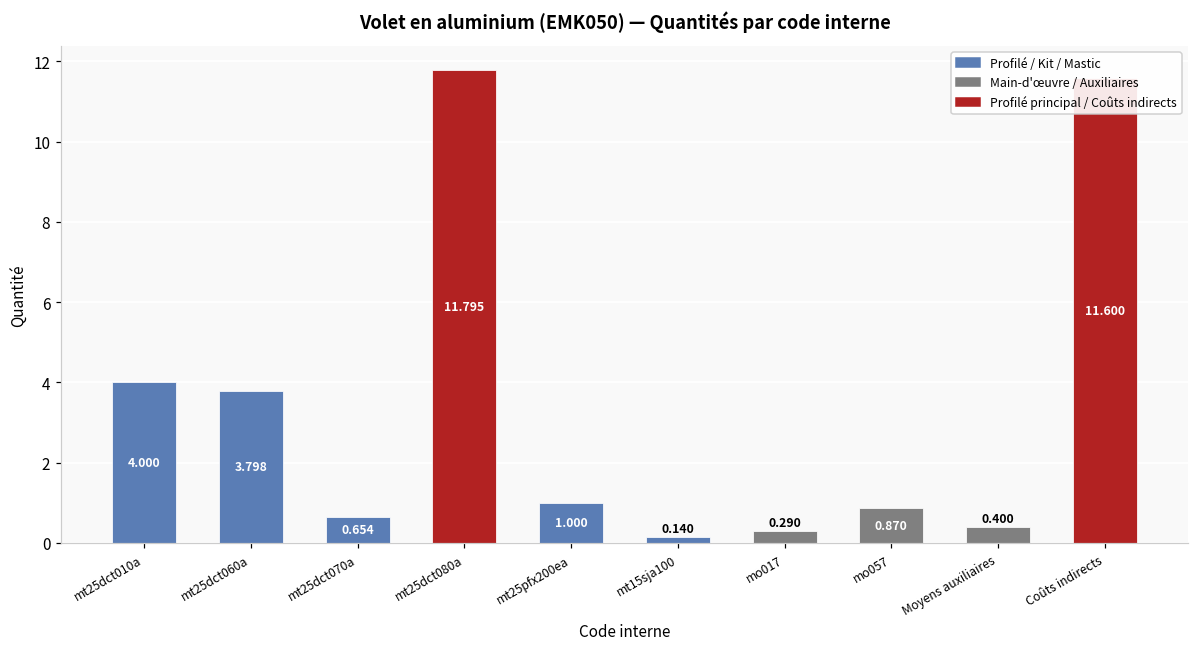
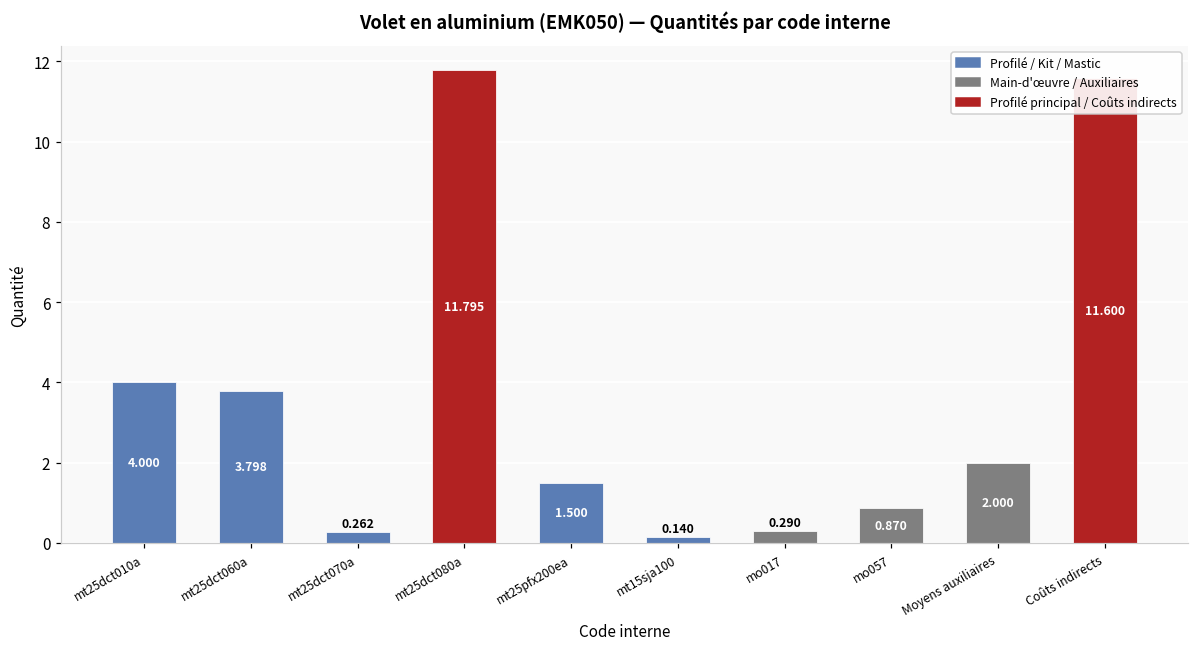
mt25dct070a: 0.654 -> 0.262
mt25pfx200ea: 1.000 -> 1.500
Moyens auxiliaires: 0.400 -> 2.000
